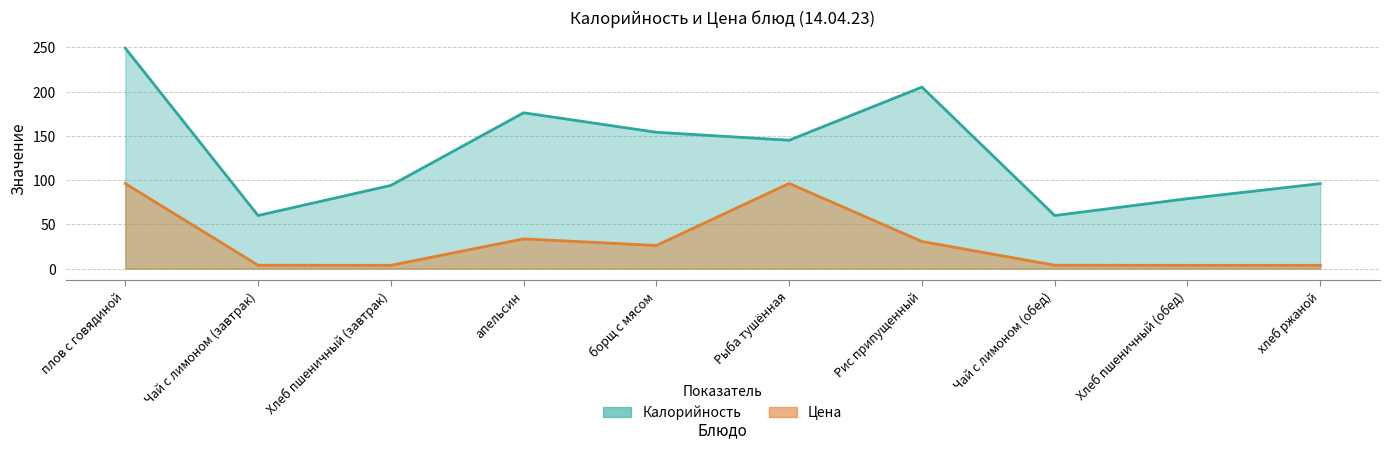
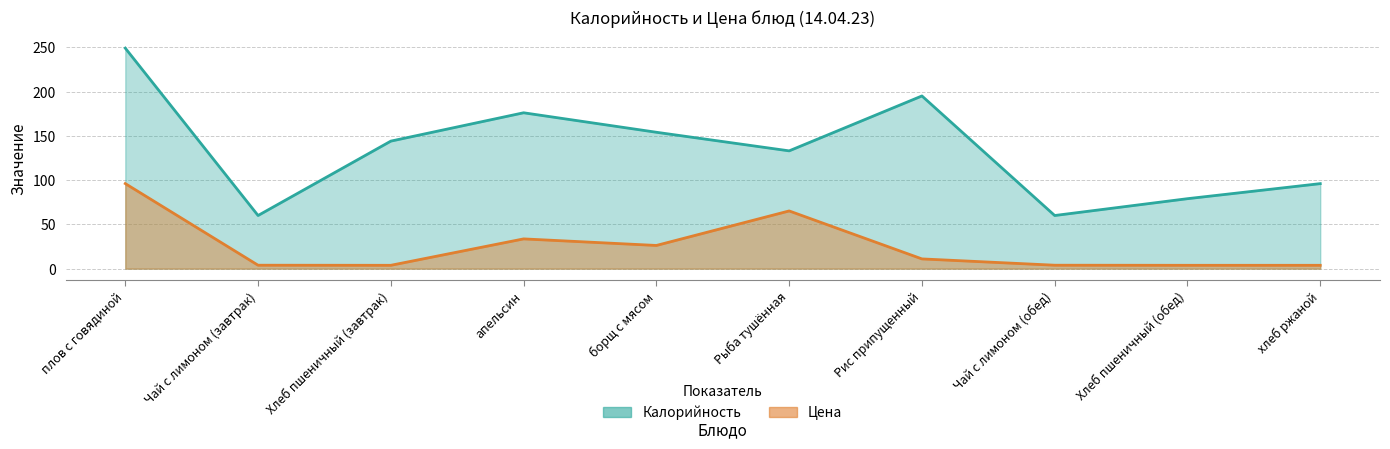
Калорийность, Хлеб пшеничный (завтрак): 90 -> 140
Калорийность, Рыба тушённая: 150 -> 130
Цена, Рыба тушённая: 100 -> 70
Калорийность, Рис припущенный: 210 -> 200
Цена, Рис припущенный: 30 -> 10
